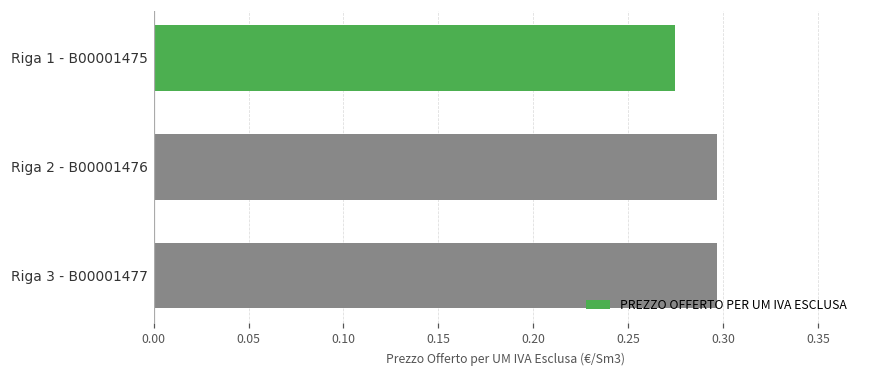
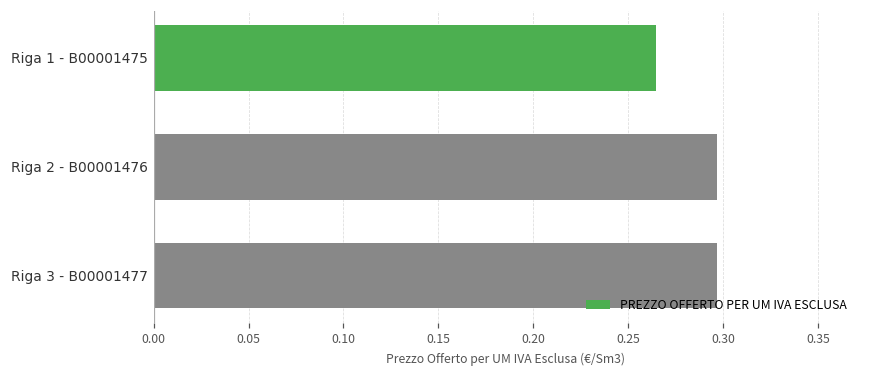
Riga 1 - B00001475: 0.274 -> 0.264
